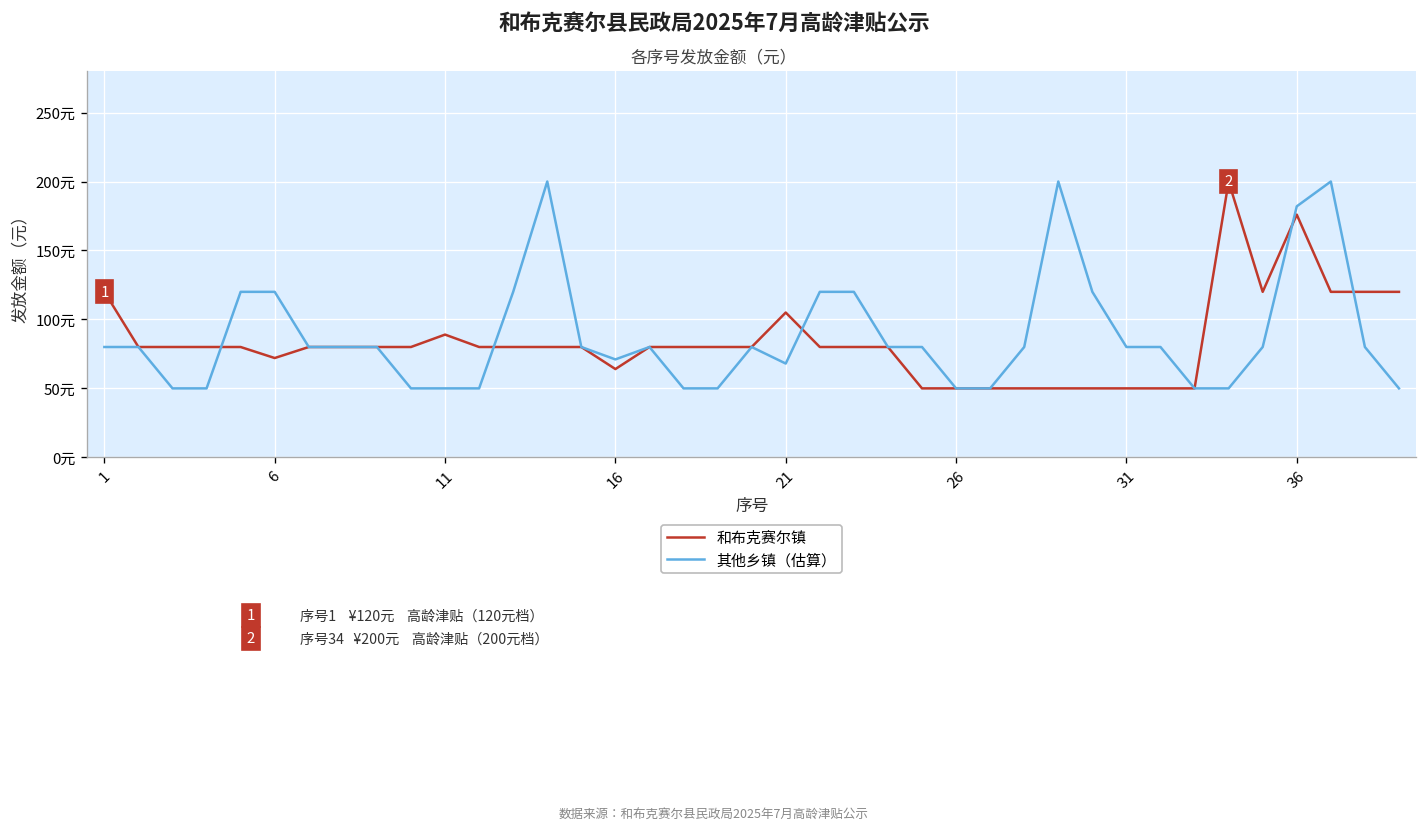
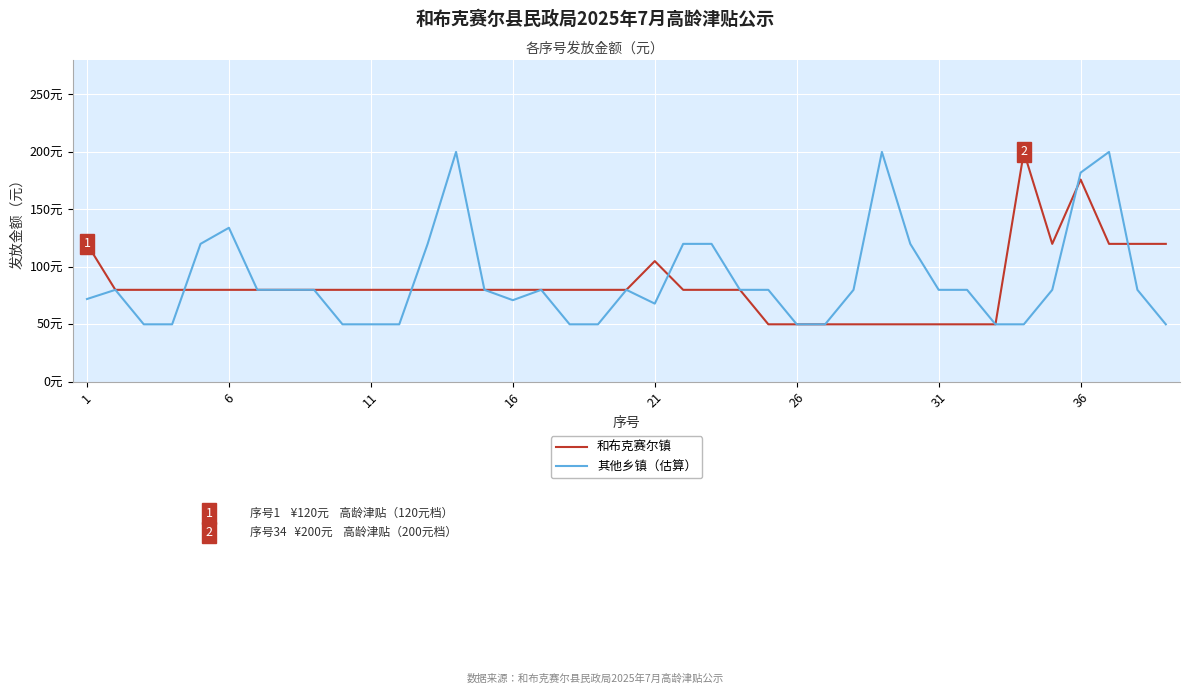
其他乡镇（估算）, 1: 80元 -> 72元
和布克赛尔镇, 6: 72元 -> 80元
其他乡镇（估算）, 6: 120元 -> 134元
和布克赛尔镇, 11: 89元 -> 80元
和布克赛尔镇, 16: 64元 -> 80元
